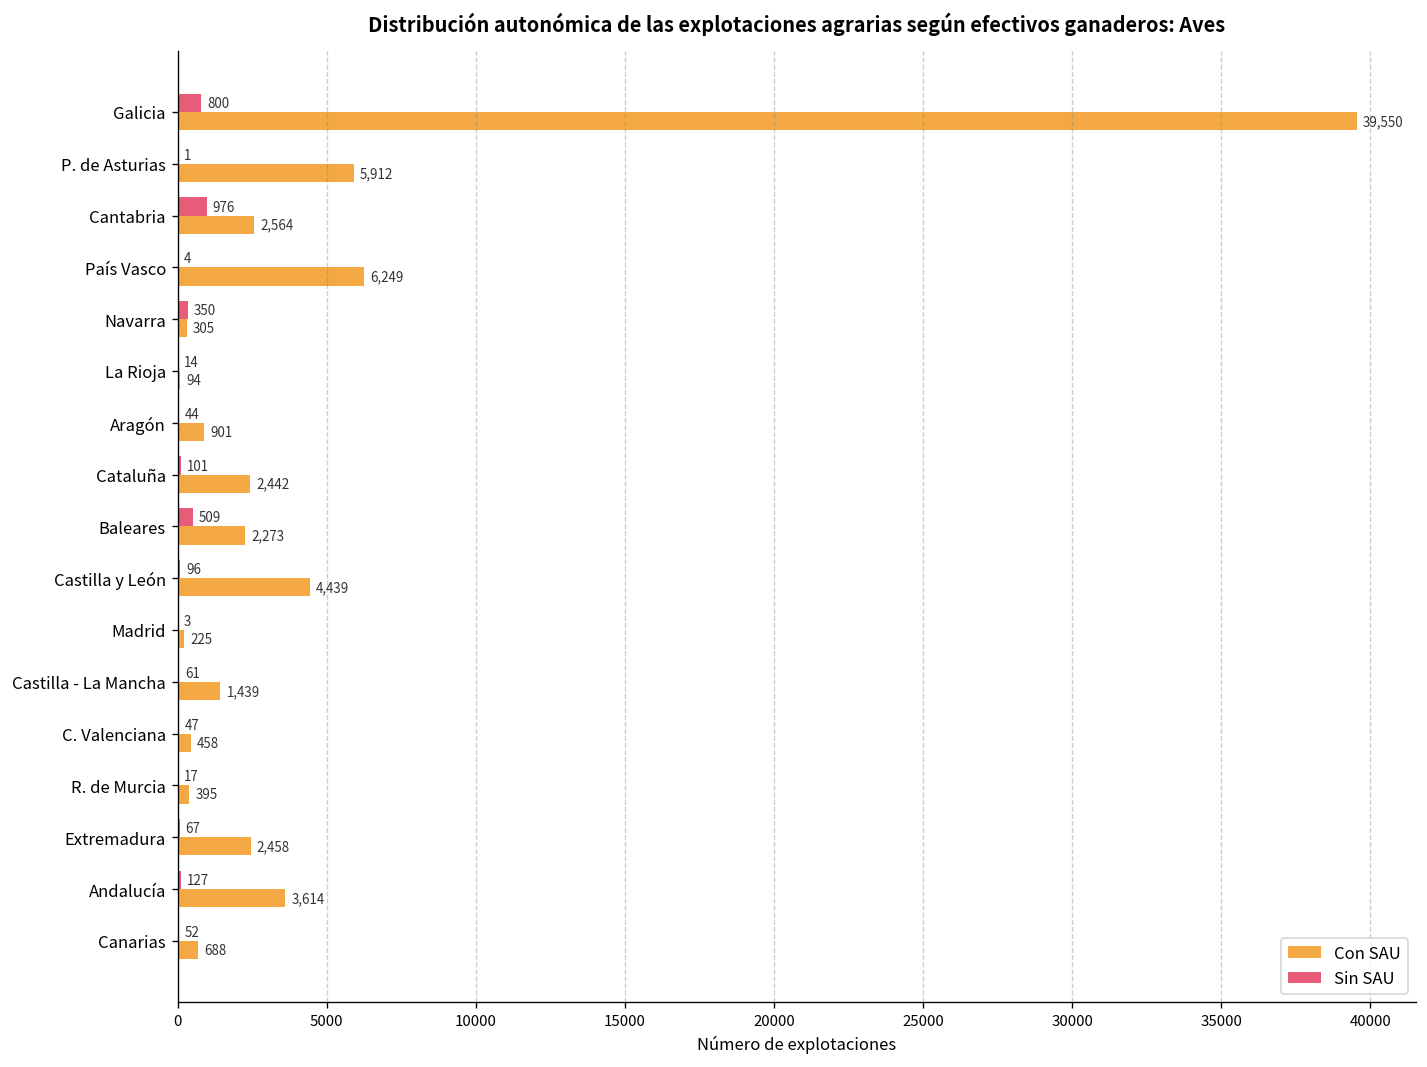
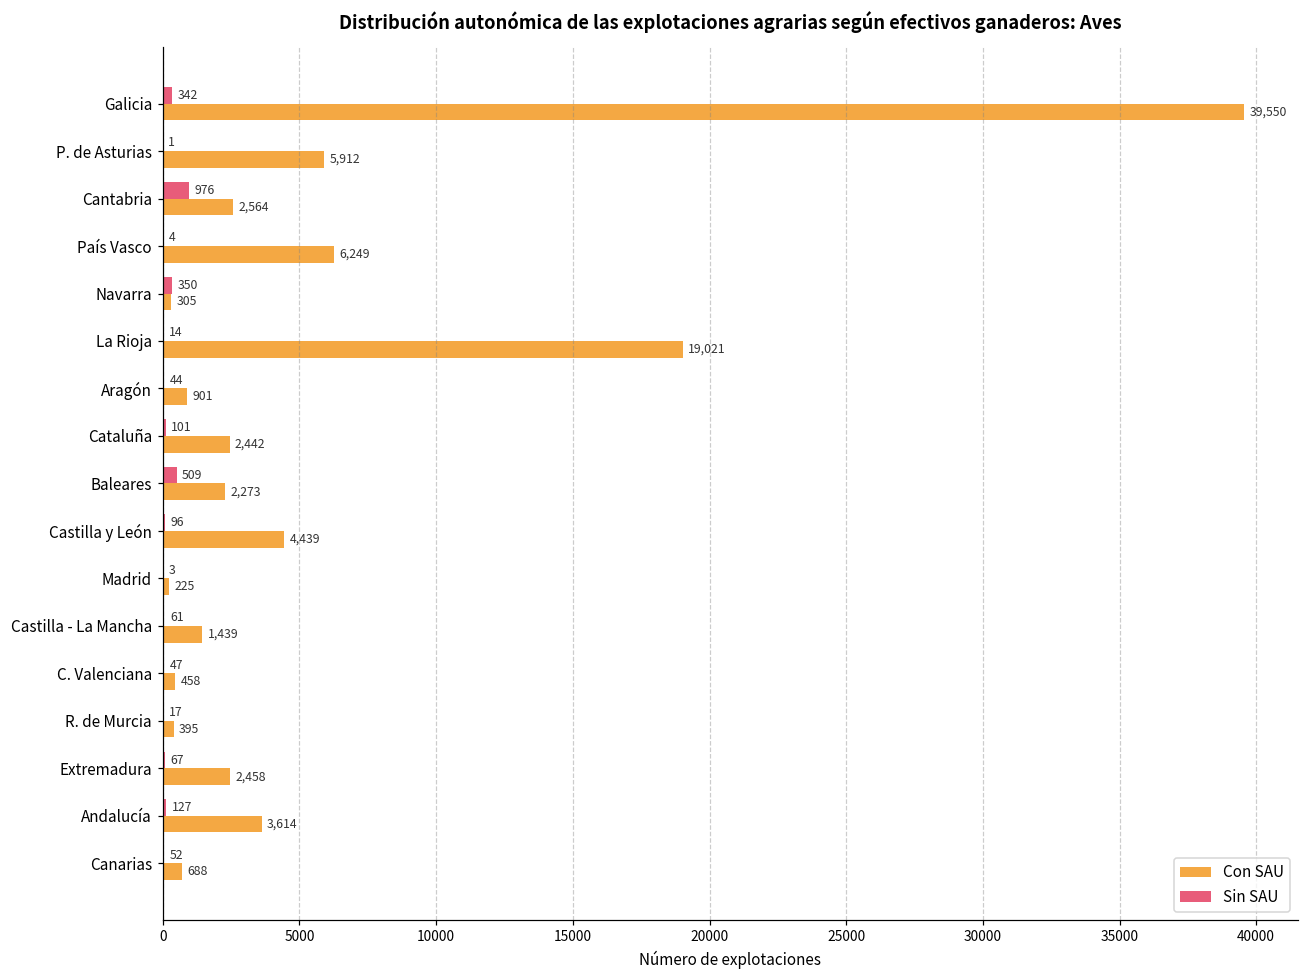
Sin SAU, Galicia: 800 -> 342
Con SAU, La Rioja: 94 -> 19,021
